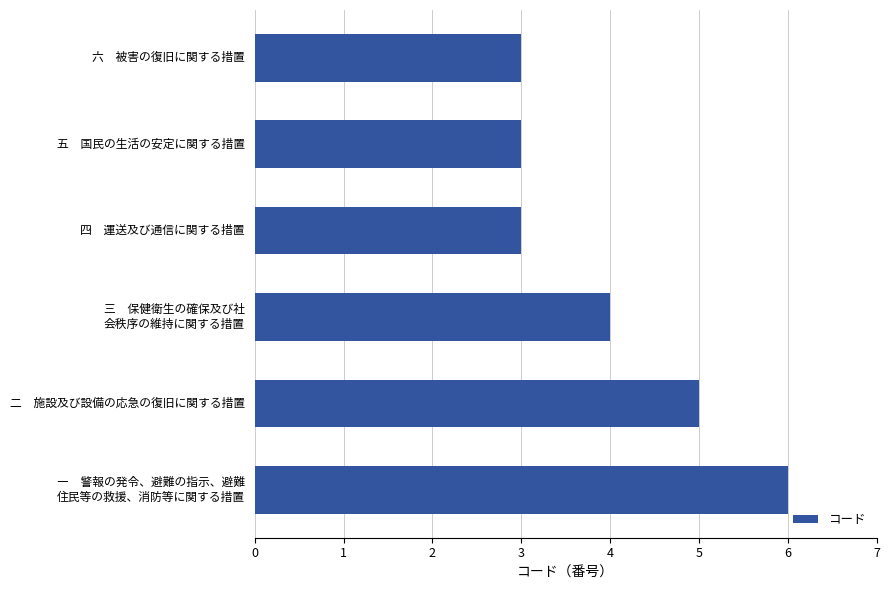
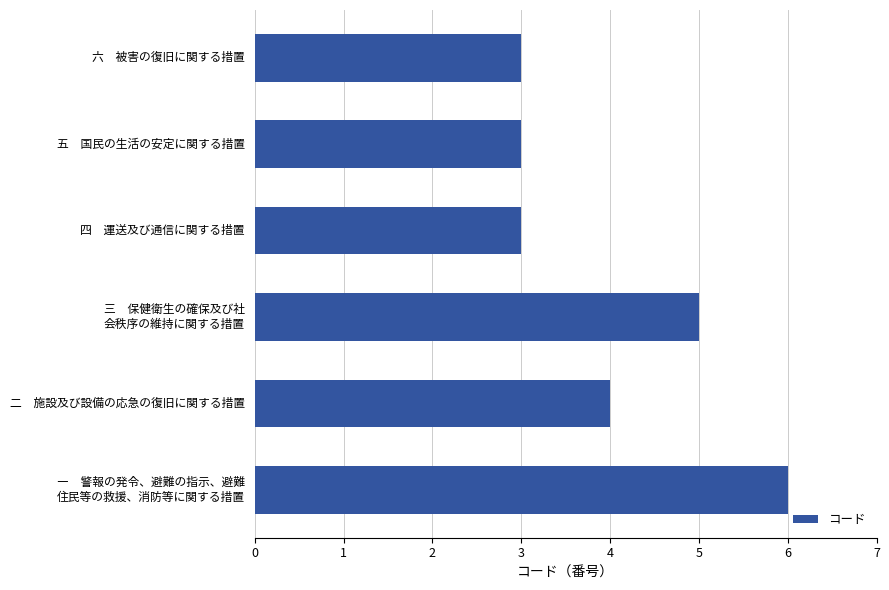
三 保健衛生の確保及び社 会秩序の維持に関する措置: 4 -> 5
二 施設及び設備の応急の復旧に関する措置: 5 -> 4
